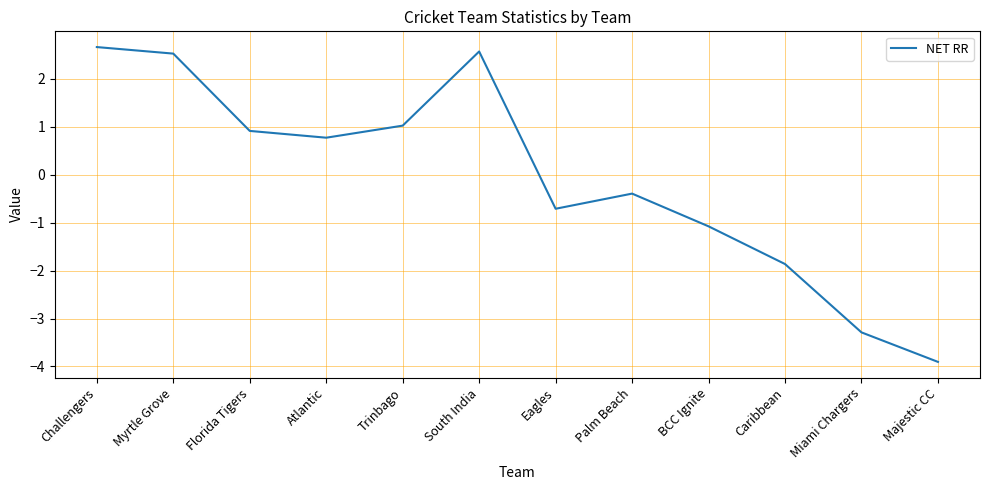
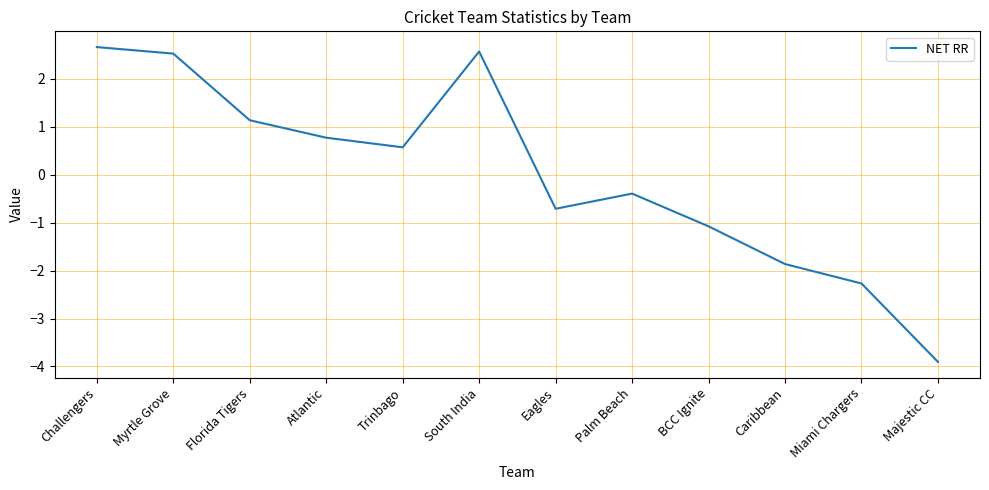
Florida Tigers: 0.9 -> 1.1
Trinbago: 1.0 -> 0.6
Miami Chargers: -3.3 -> -2.3
